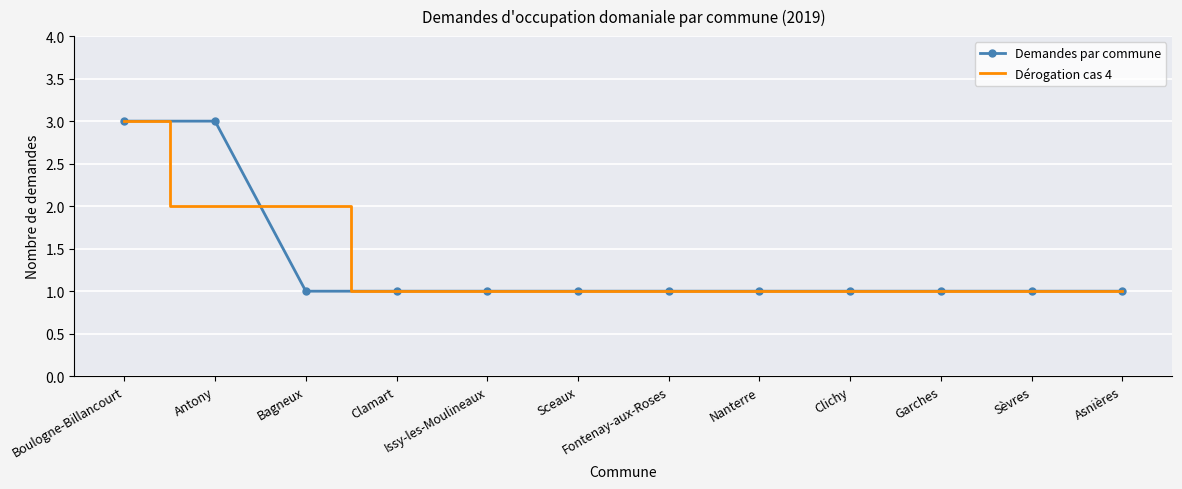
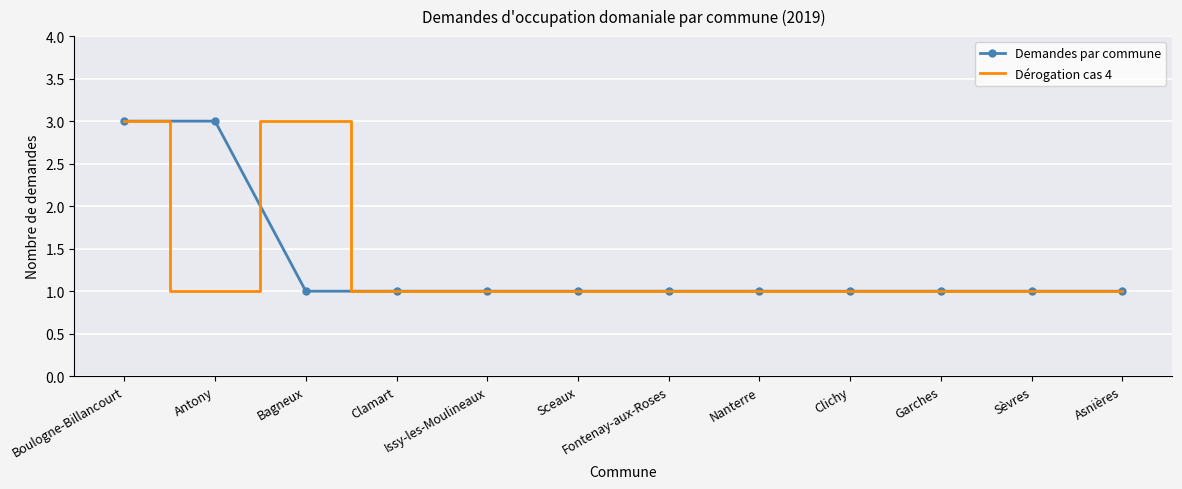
Dérogation cas 4, Antony: 2 -> 1
Dérogation cas 4, Bagneux: 2 -> 3
